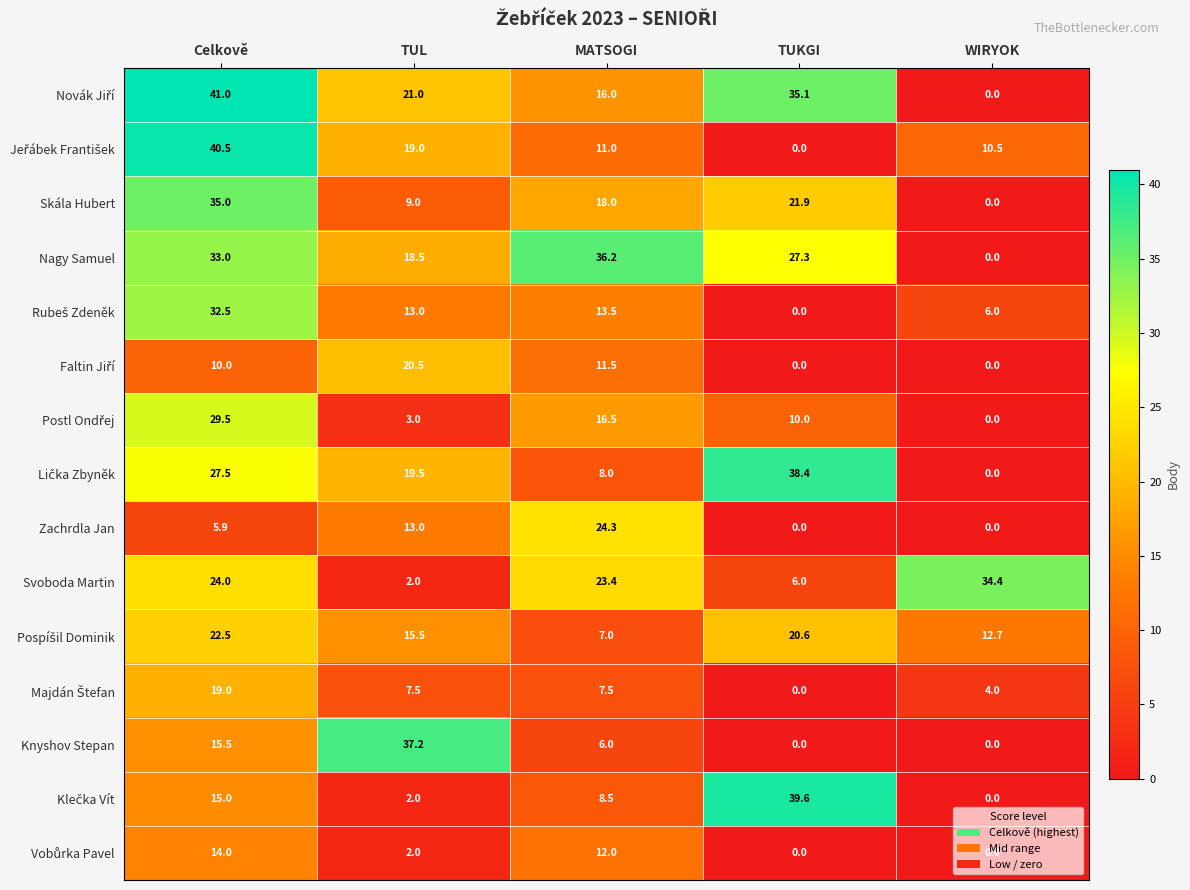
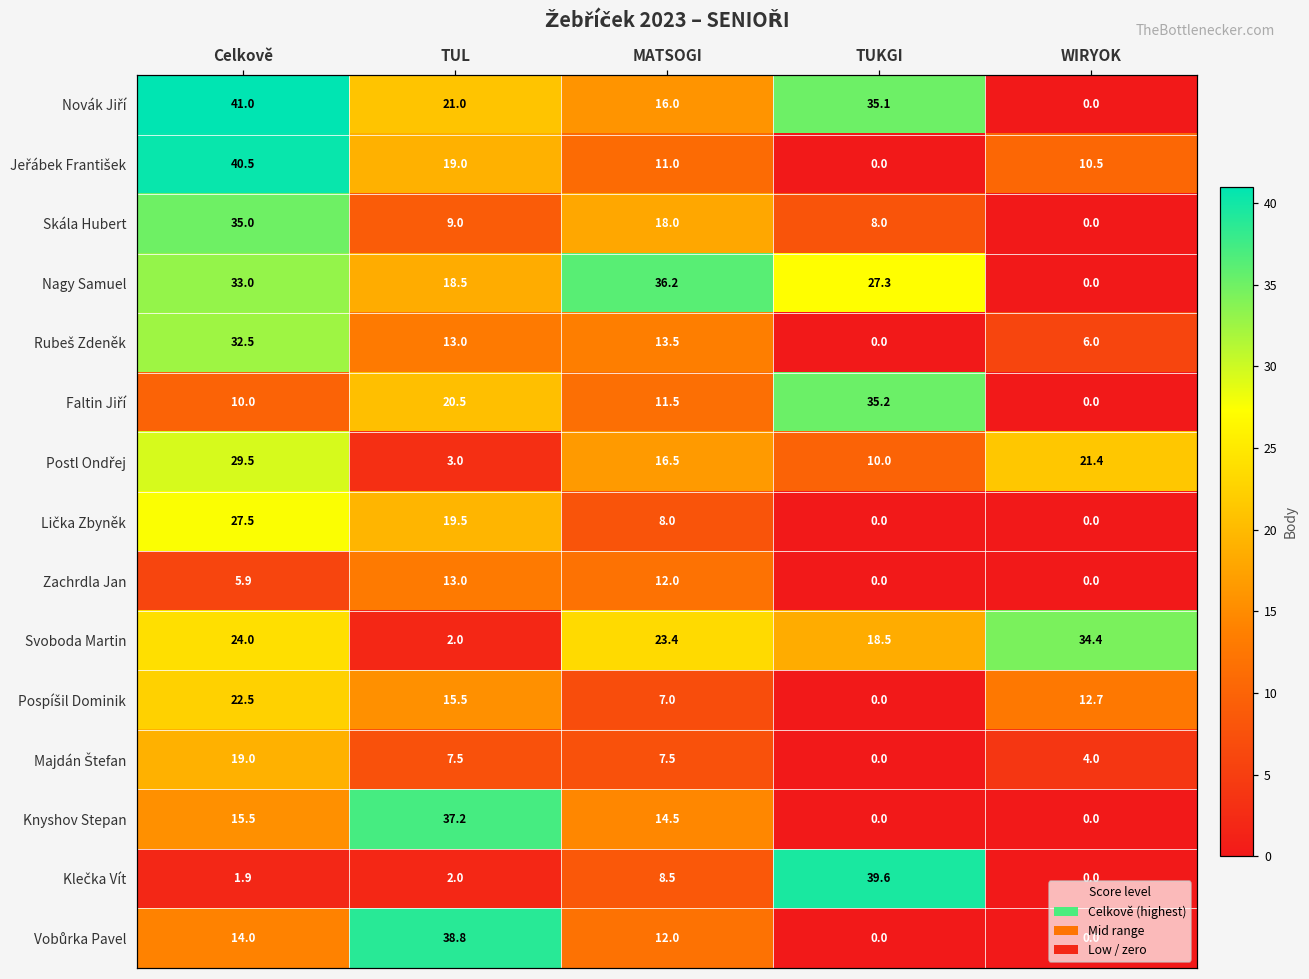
Skála Hubert, TUKGI: 21.9 -> 8.0
Faltin Jiří, TUKGI: 0.0 -> 35.2
Postl Ondřej, WIRYOK: 0.0 -> 21.4
Lička Zbyněk, TUKGI: 38.4 -> 0.0
Zachrdla Jan, MATSOGI: 24.3 -> 12.0
Svoboda Martin, TUKGI: 6.0 -> 18.5
Pospíšil Dominik, TUKGI: 20.6 -> 0.0
Knyshov Stepan, MATSOGI: 6.0 -> 14.5
Klečka Vít, Celkově: 15.0 -> 1.9
Vobůrka Pavel, TUL: 2.0 -> 38.8
